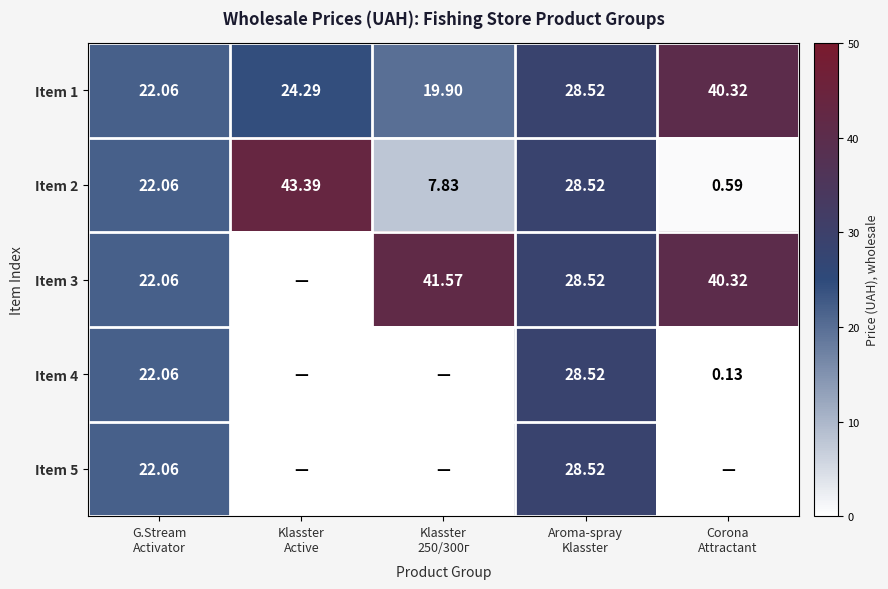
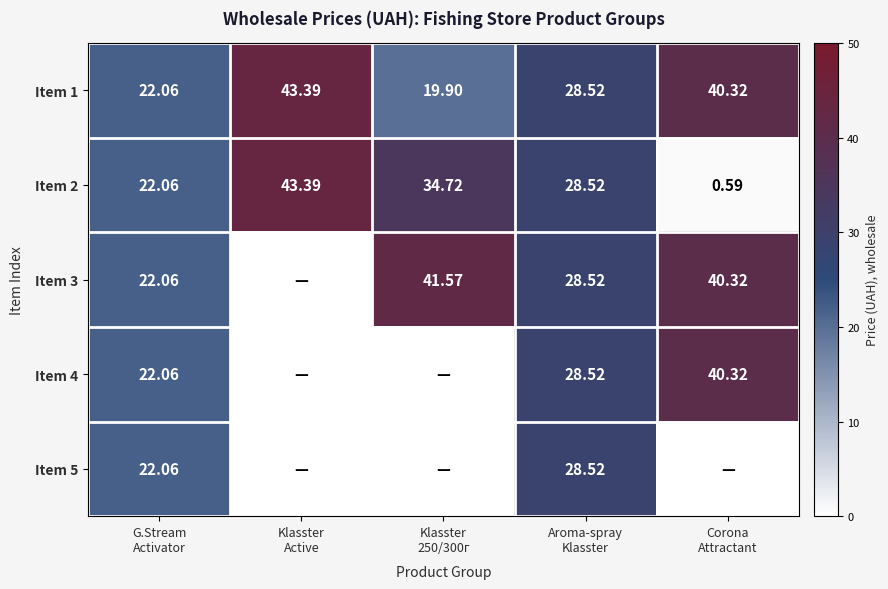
Item 1, Klasster Active: 24.29 -> 43.39
Item 2, Klasster 250/300г: 7.83 -> 34.72
Item 4, Corona Attractant: 0.13 -> 40.32
